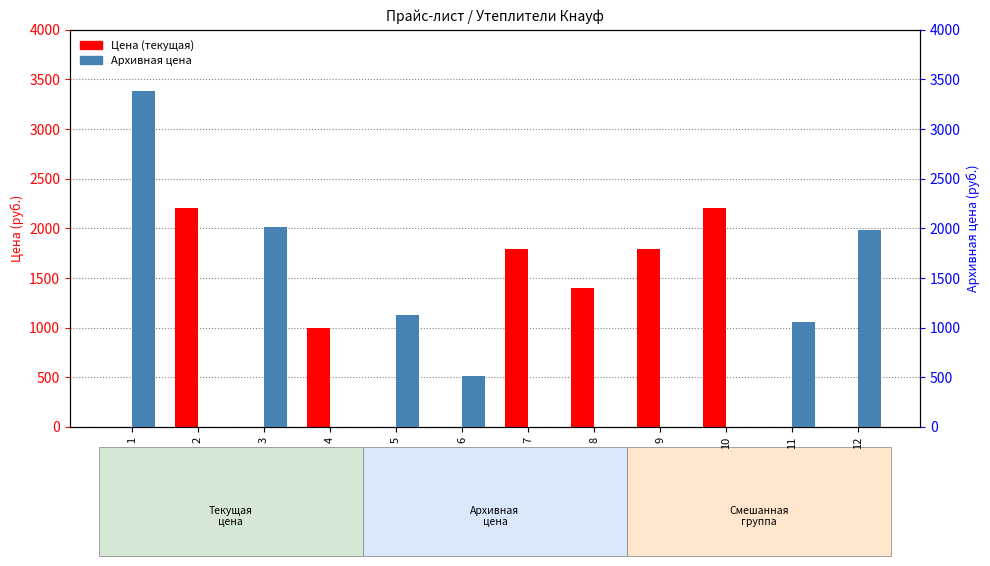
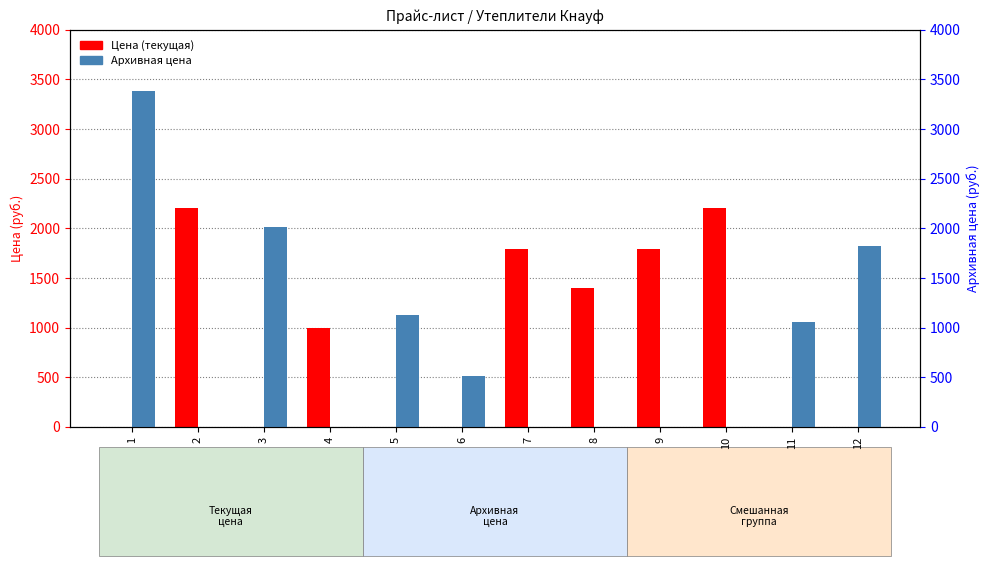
Архивная цена, 12: 2000 -> 1800
